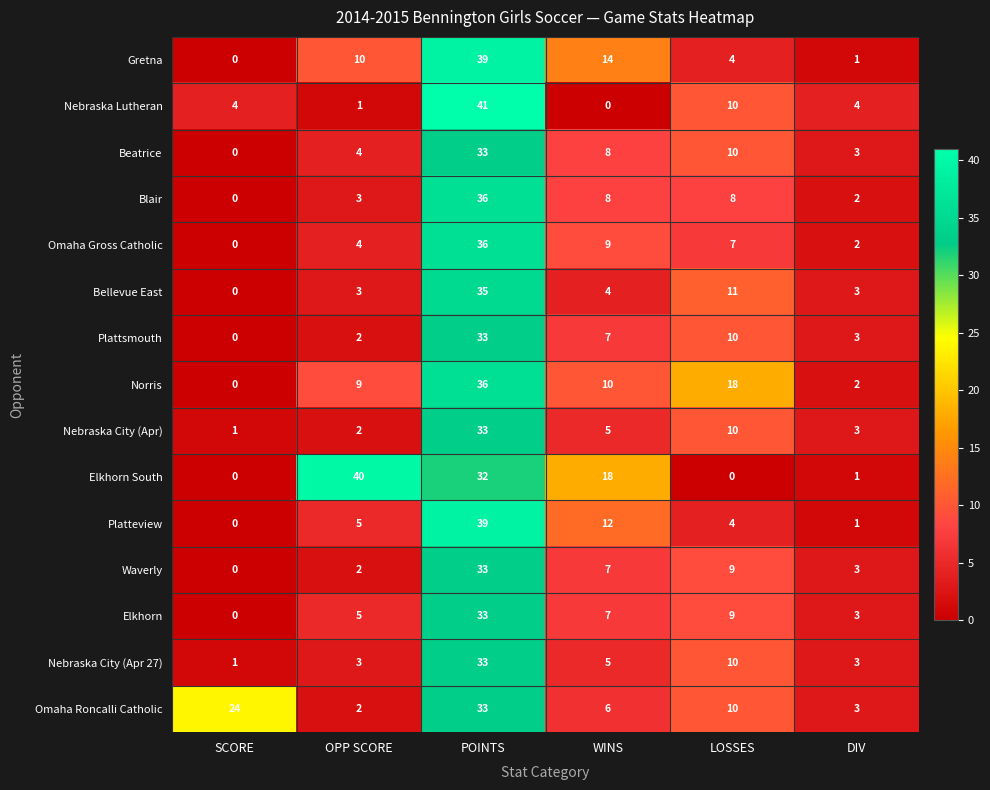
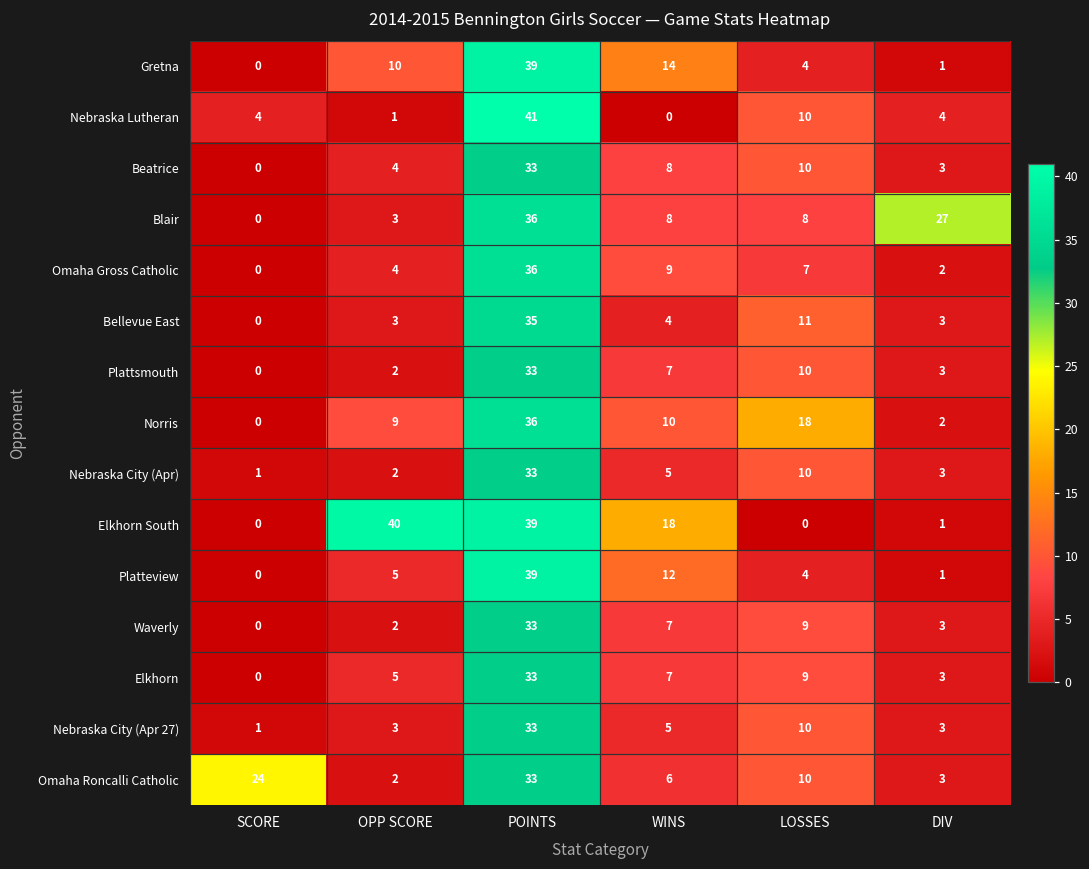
Blair, DIV: 2 -> 27
Elkhorn South, POINTS: 32 -> 39
